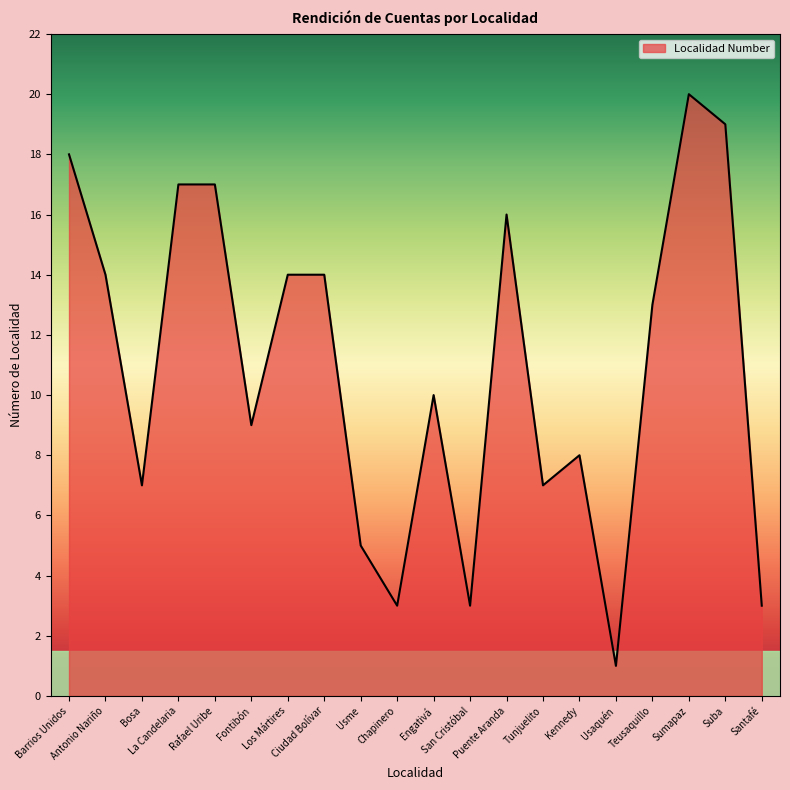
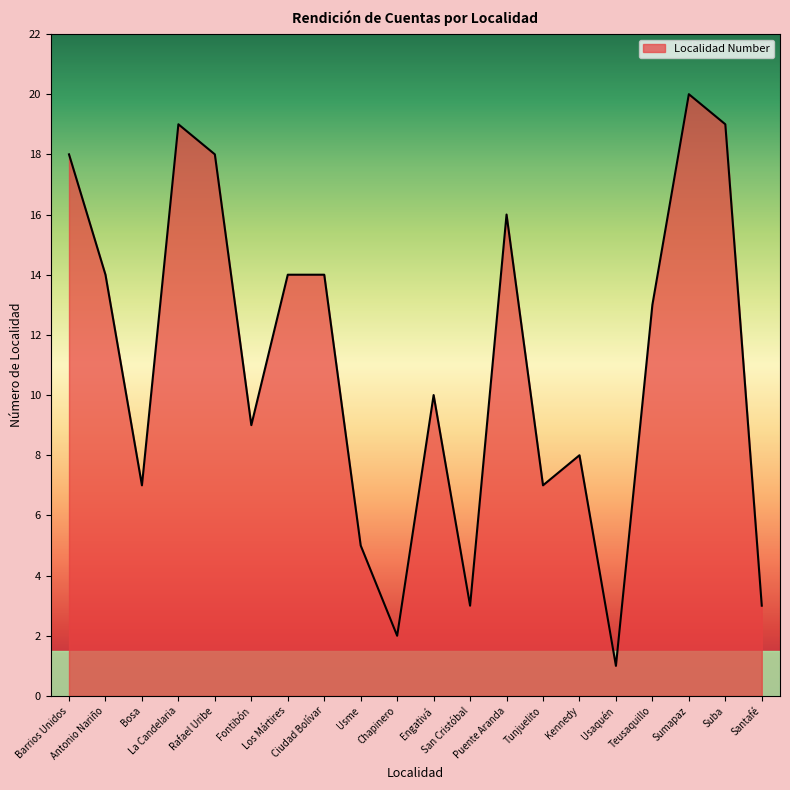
La Candelaria: 17 -> 19
Rafael Uribe: 17 -> 18
Chapinero: 3 -> 2
